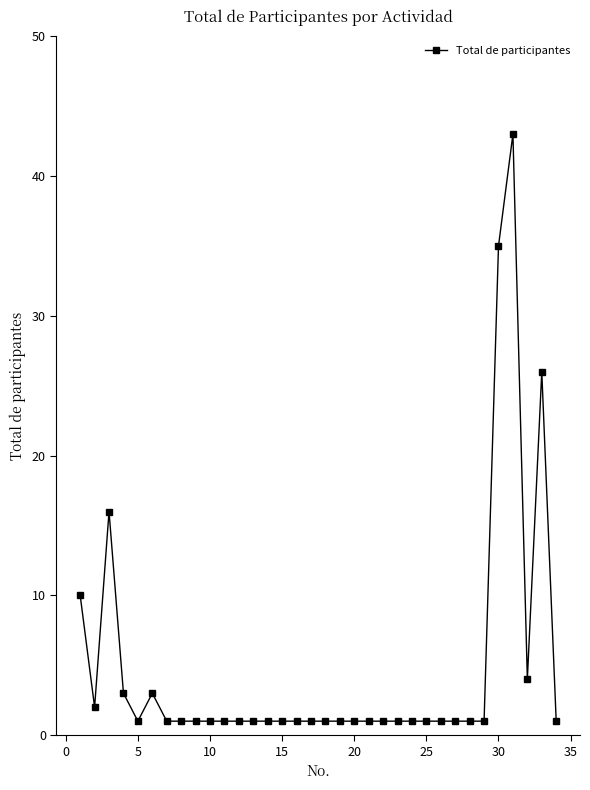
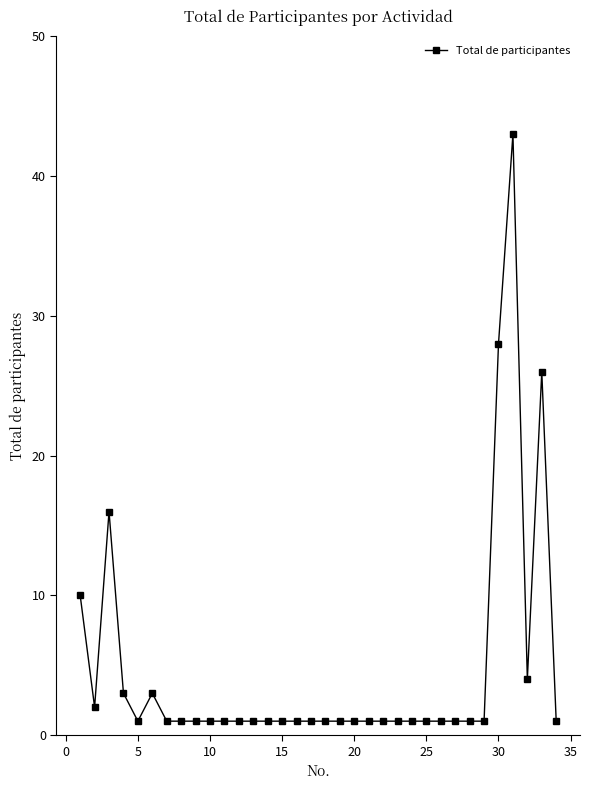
30: 35 -> 28
